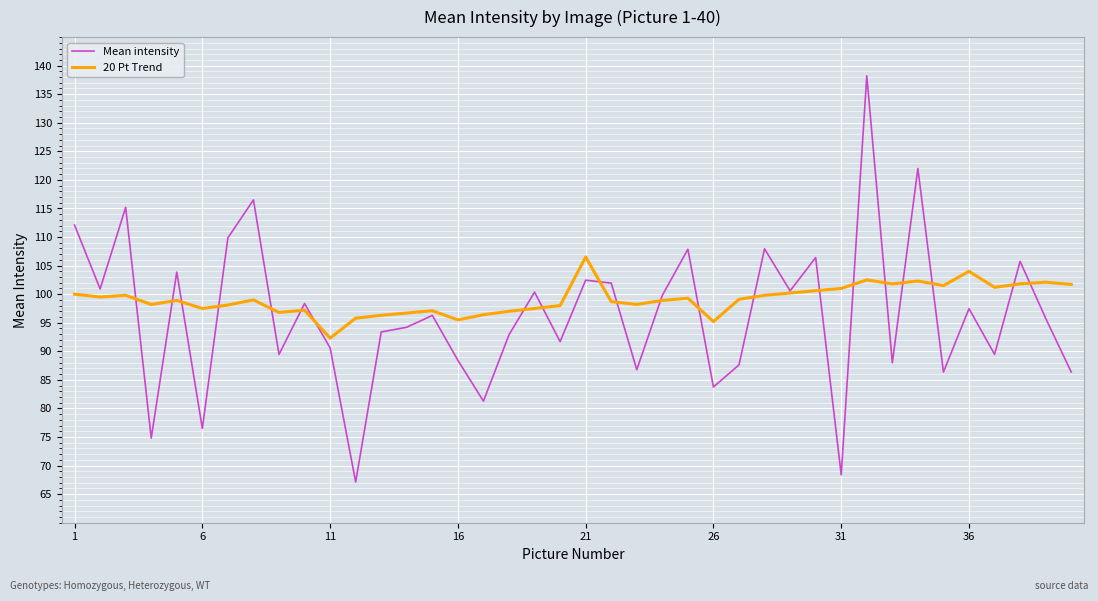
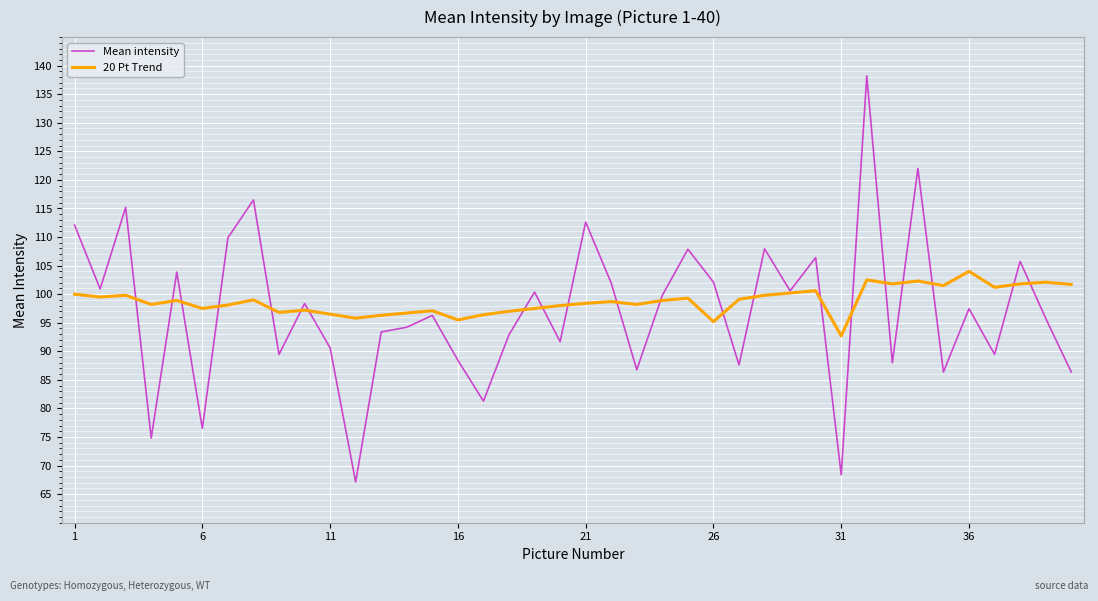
20 Pt Trend, 11: 92 -> 97
Mean intensity, 21: 102 -> 113
20 Pt Trend, 21: 107 -> 98
Mean intensity, 26: 84 -> 102
20 Pt Trend, 31: 101 -> 93
